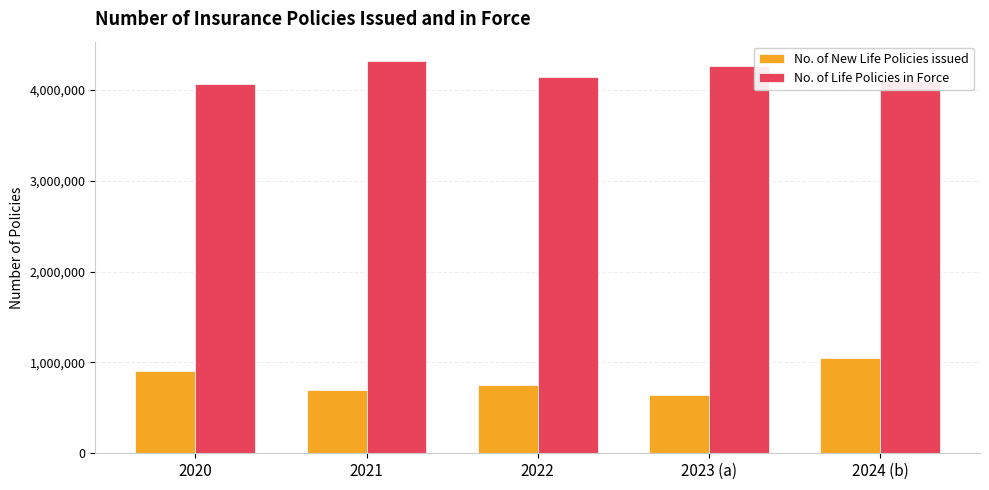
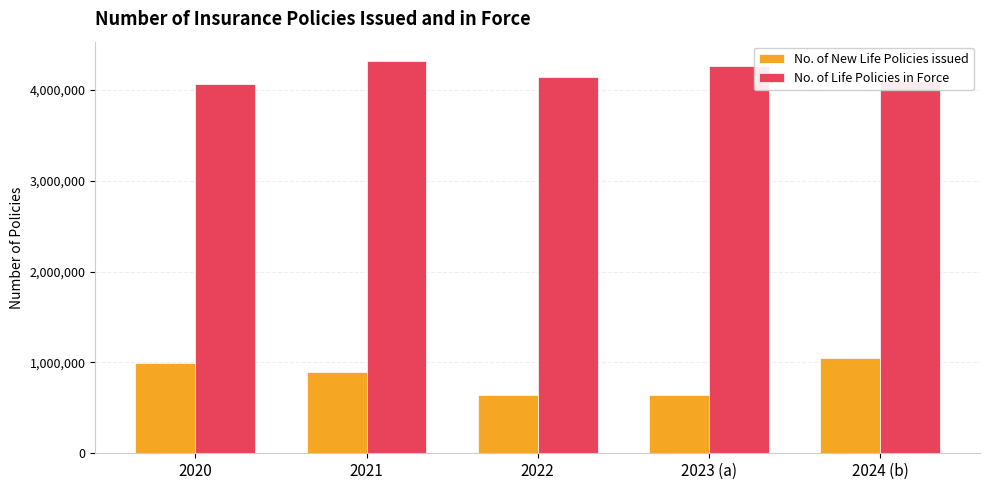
No. of New Life Policies issued, 2020: 900,000 -> 1,000,000
No. of New Life Policies issued, 2021: 700,000 -> 900,000
No. of New Life Policies issued, 2022: 800,000 -> 600,000
